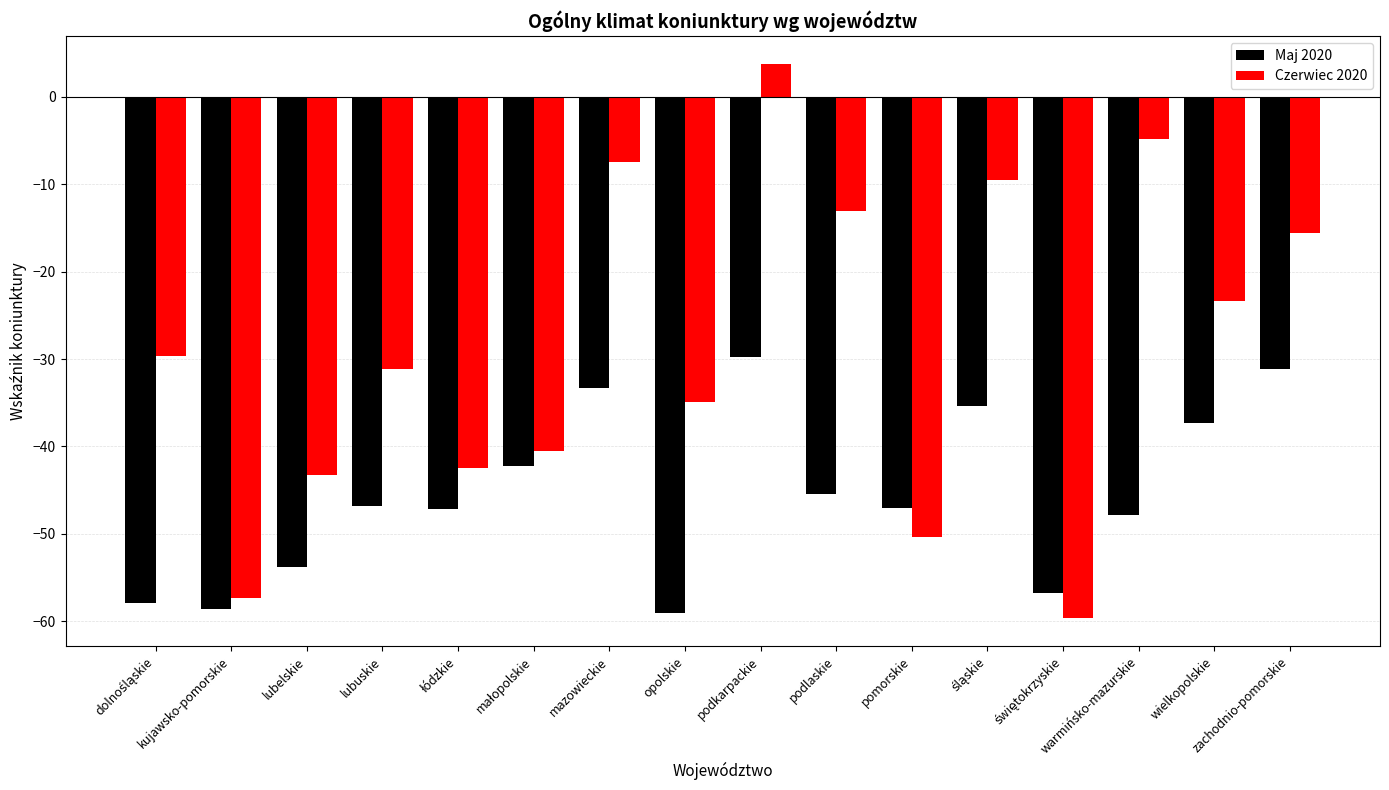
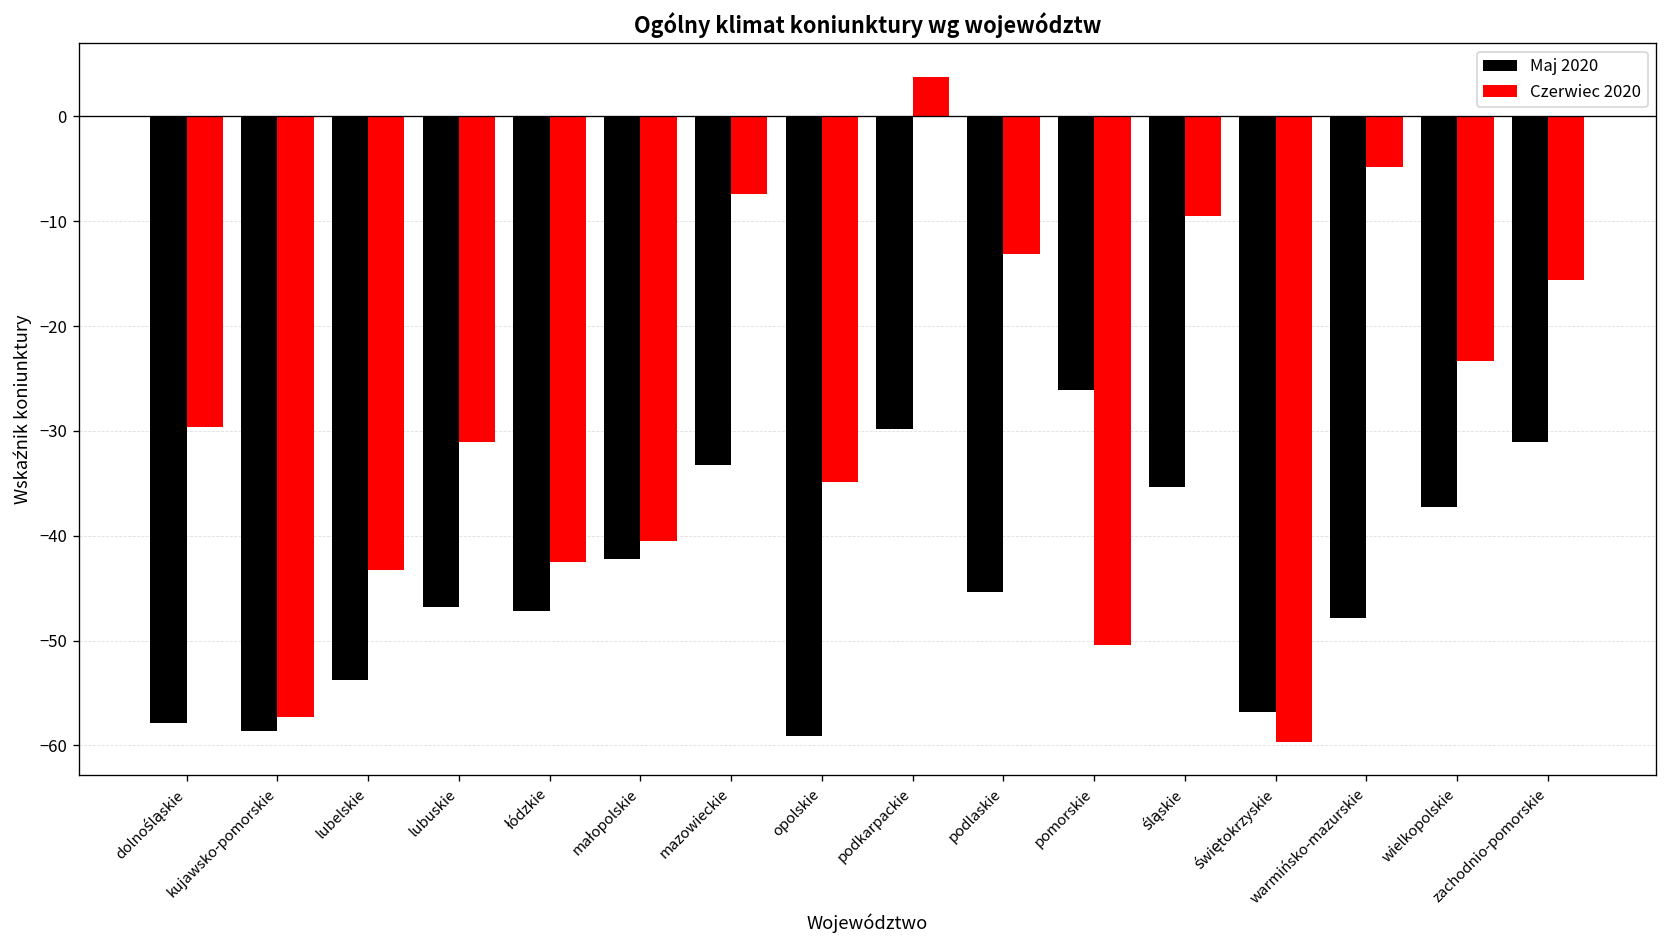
Maj 2020, pomorskie: -47 -> -26
